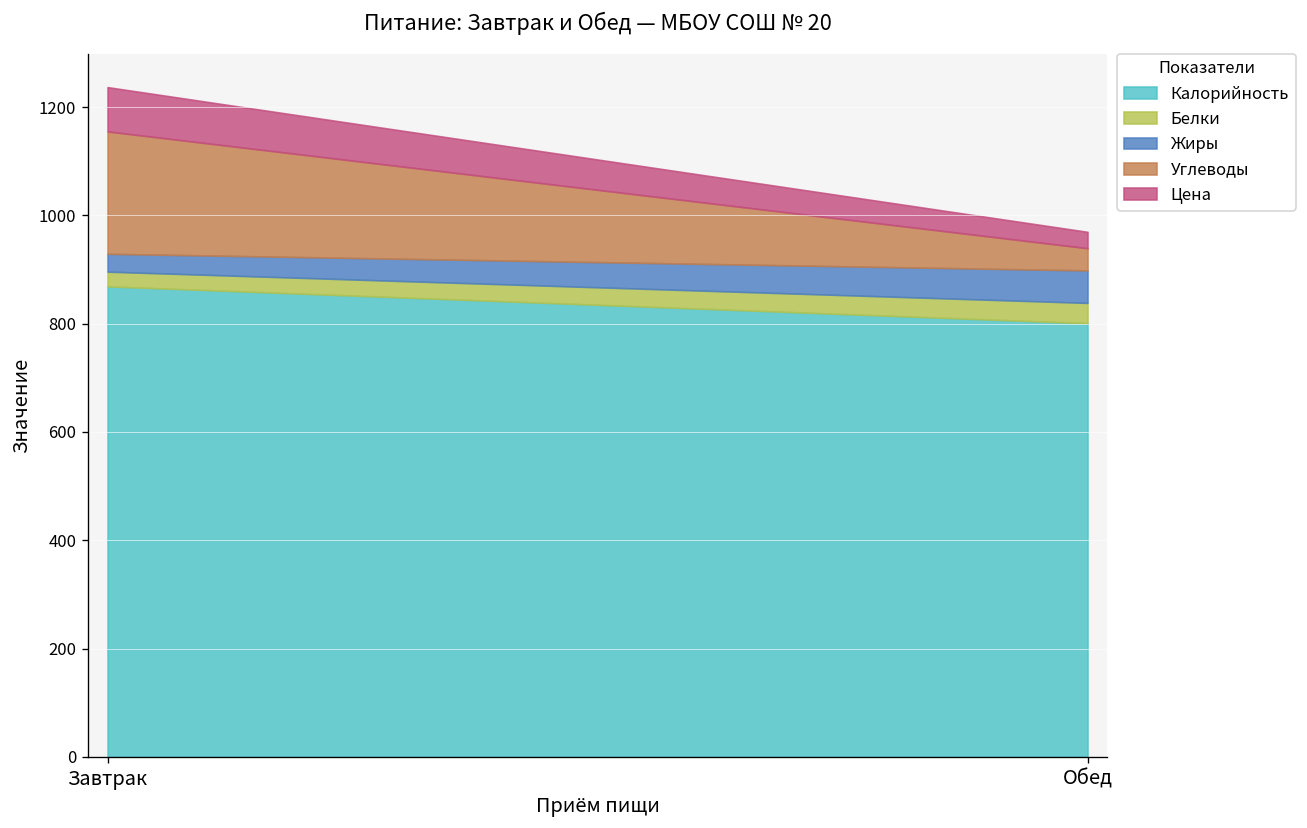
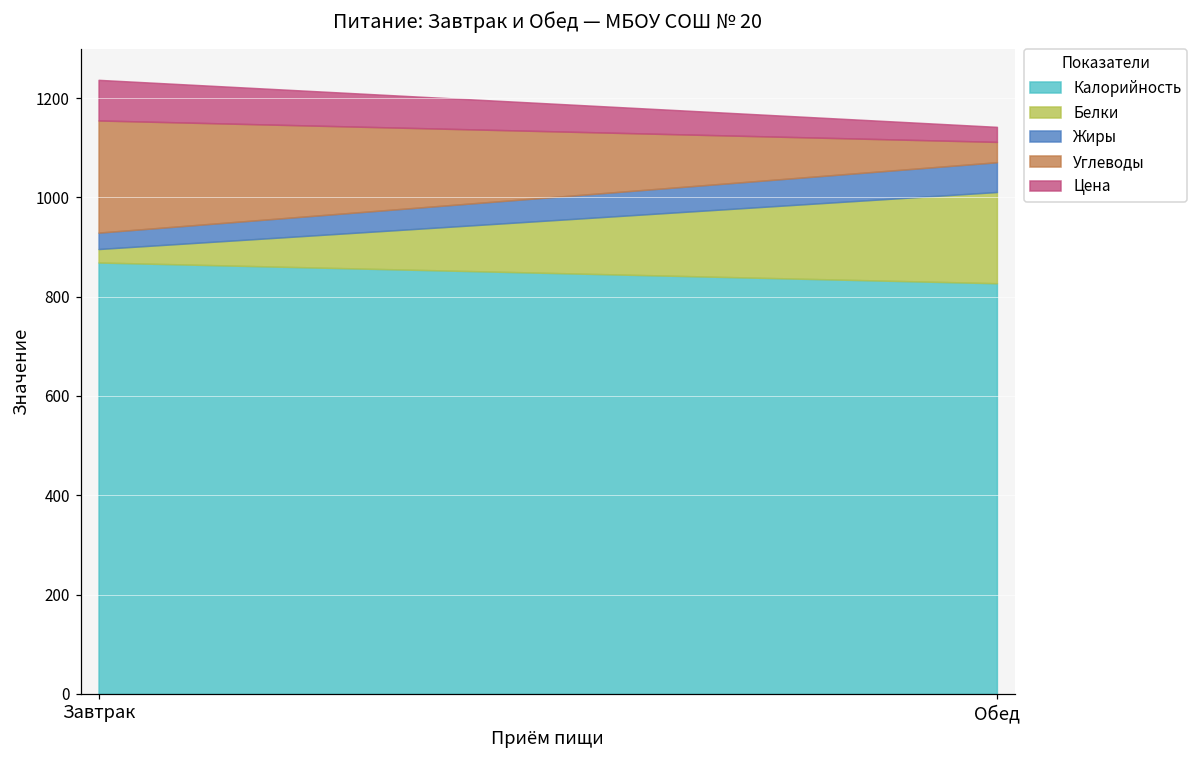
Калорийность, Обед: 800 -> 830
Белки, Обед: 40 -> 180
